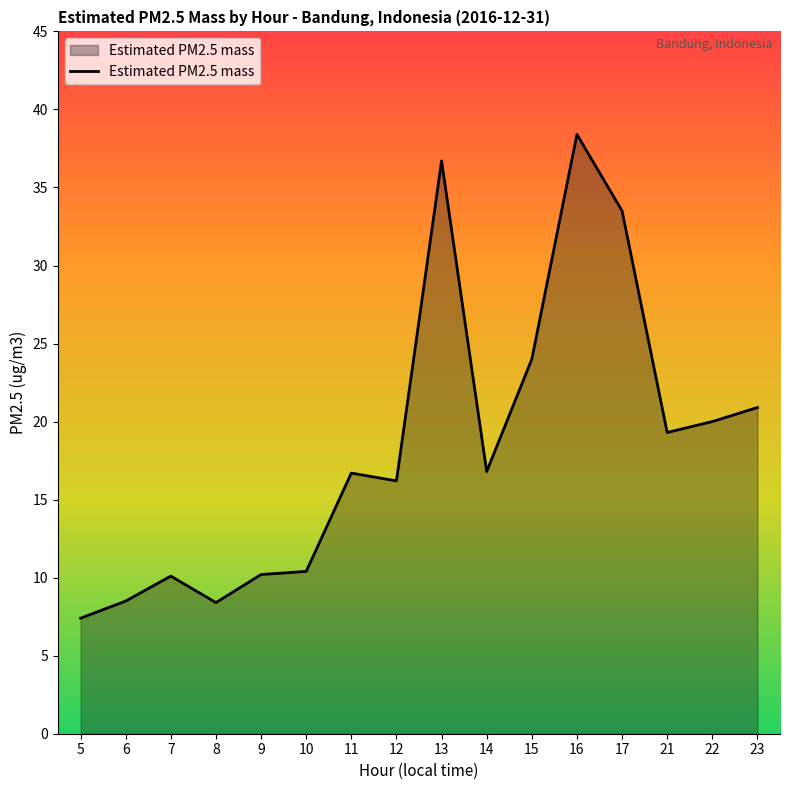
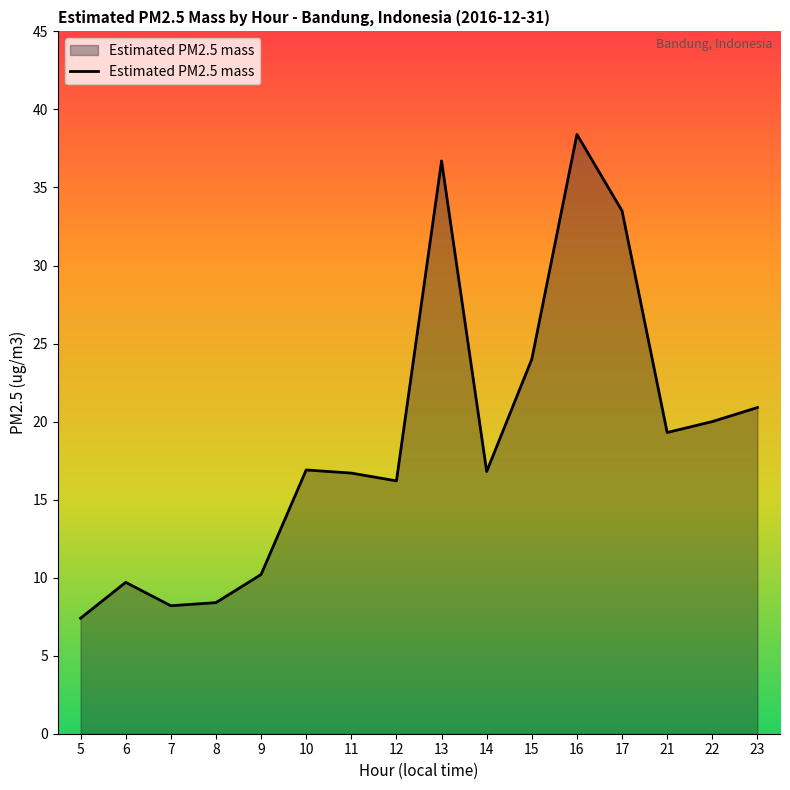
6: 8.5 -> 9.7
7: 10.1 -> 8.2
10: 10.4 -> 16.9
